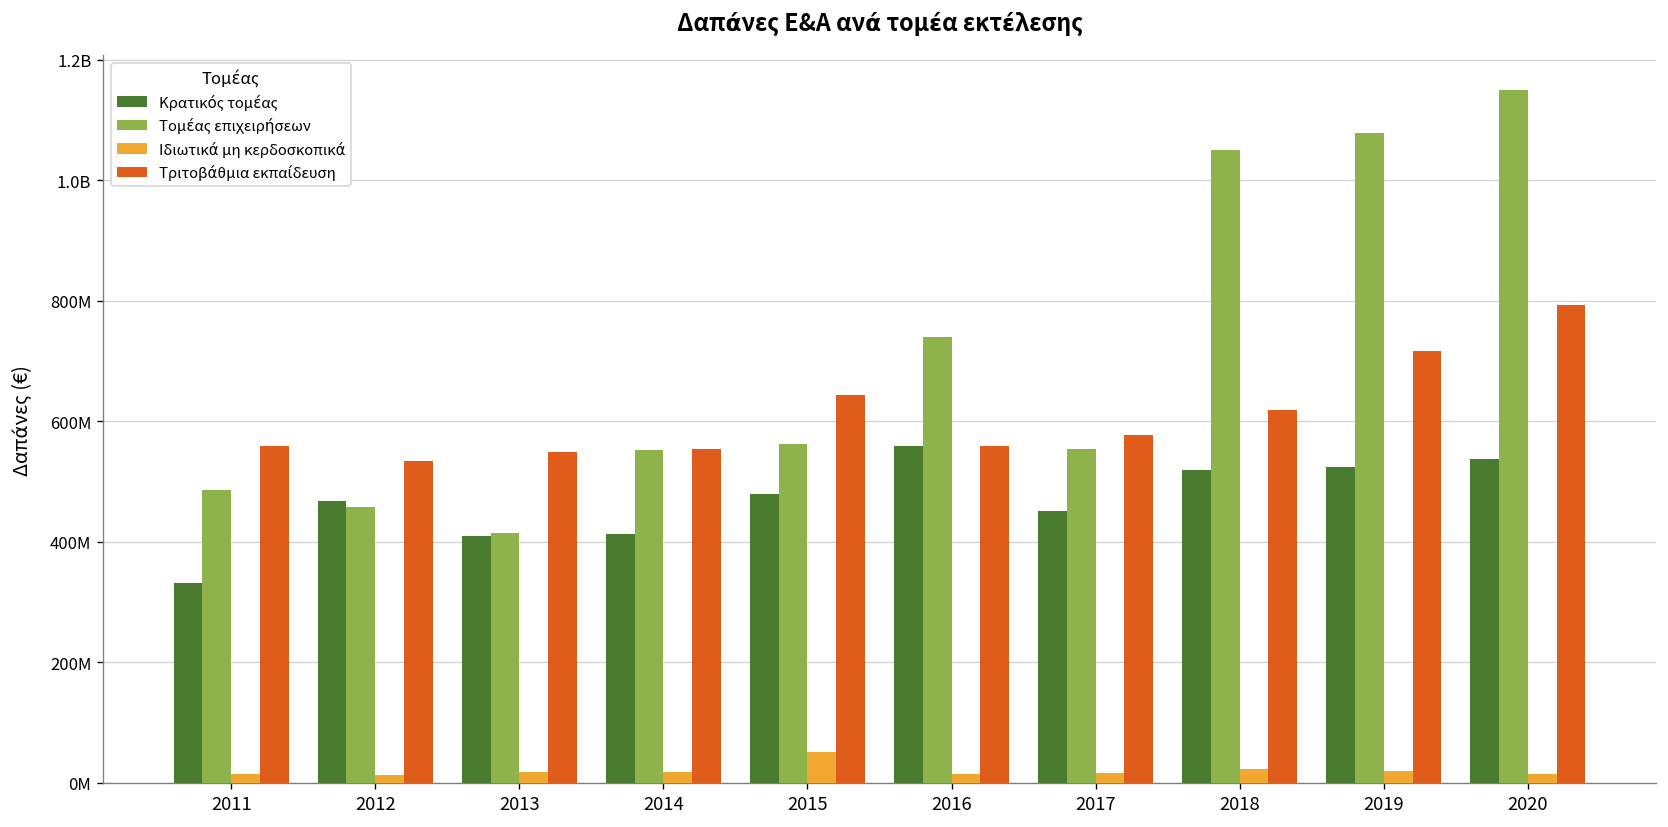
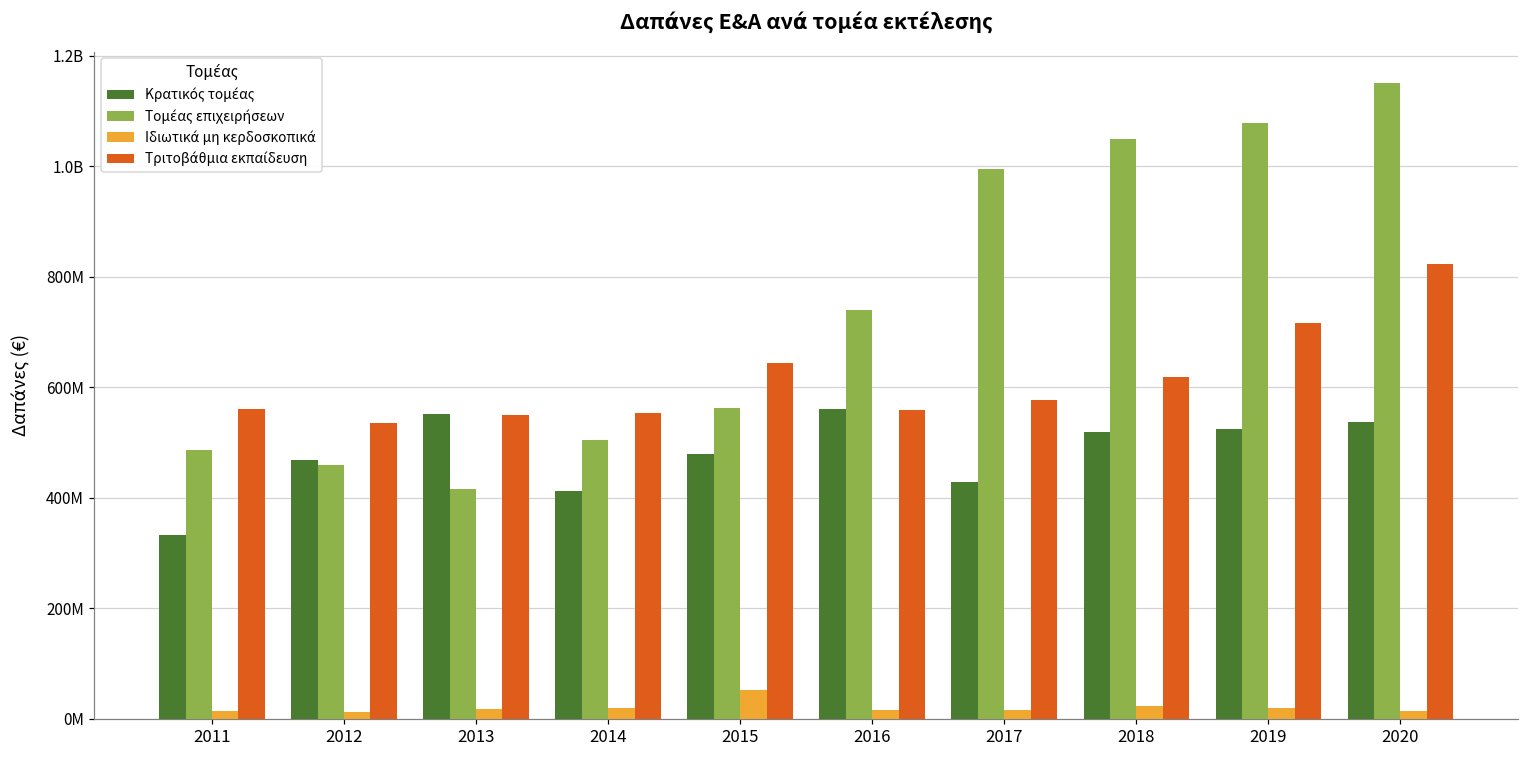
Κρατικός τομέας, 2013: 410000000 -> 550000000
Τομέας επιχειρήσεων, 2014: 550000000 -> 500000000
Κρατικός τομέας, 2017: 450000000 -> 430000000
Τομέας επιχειρήσεων, 2017: 550000000 -> 990000000
Τριτοβάθμια εκπαίδευση, 2020: 790000000 -> 820000000
